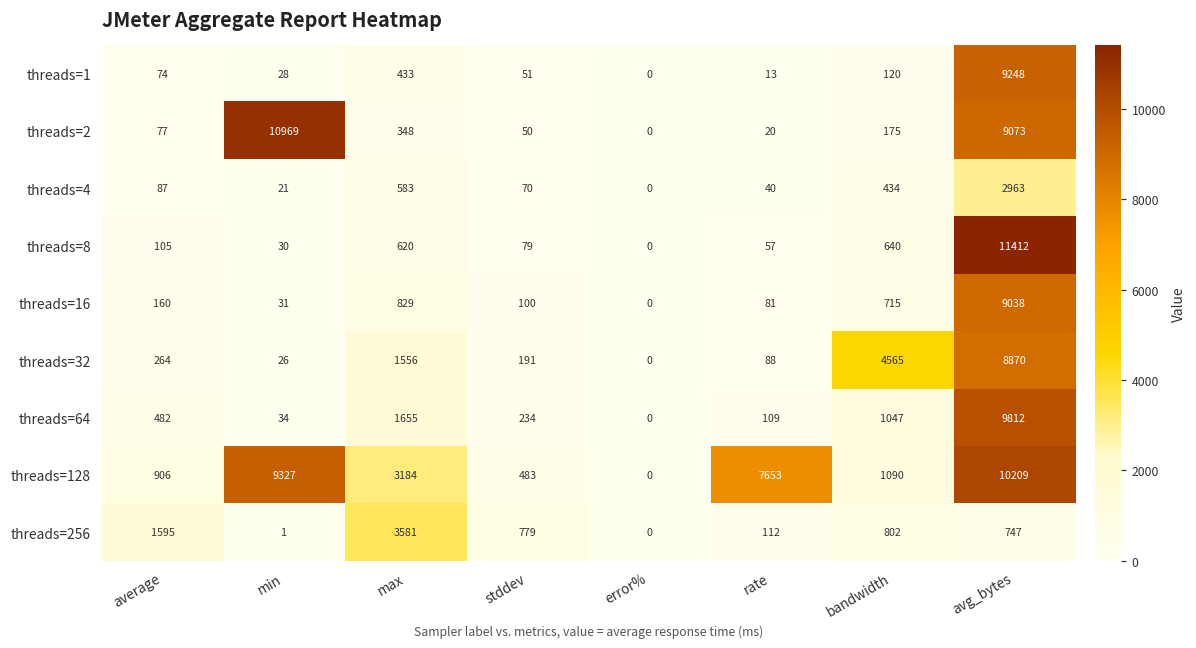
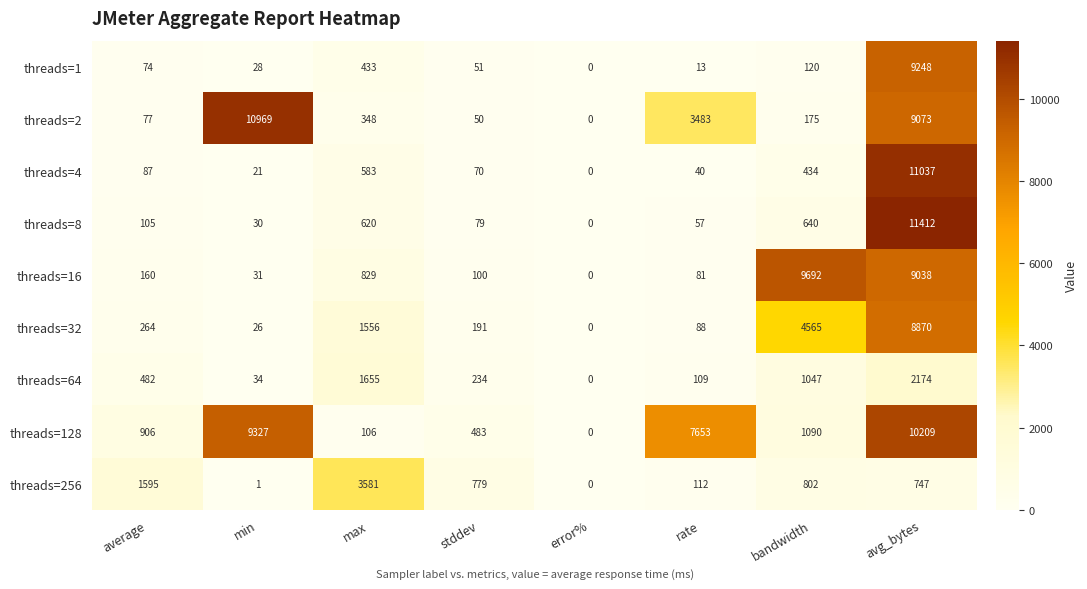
threads=2, rate: 20 -> 3483
threads=4, avg_bytes: 2963 -> 11037
threads=16, bandwidth: 715 -> 9692
threads=64, avg_bytes: 9812 -> 2174
threads=128, max: 3184 -> 106
